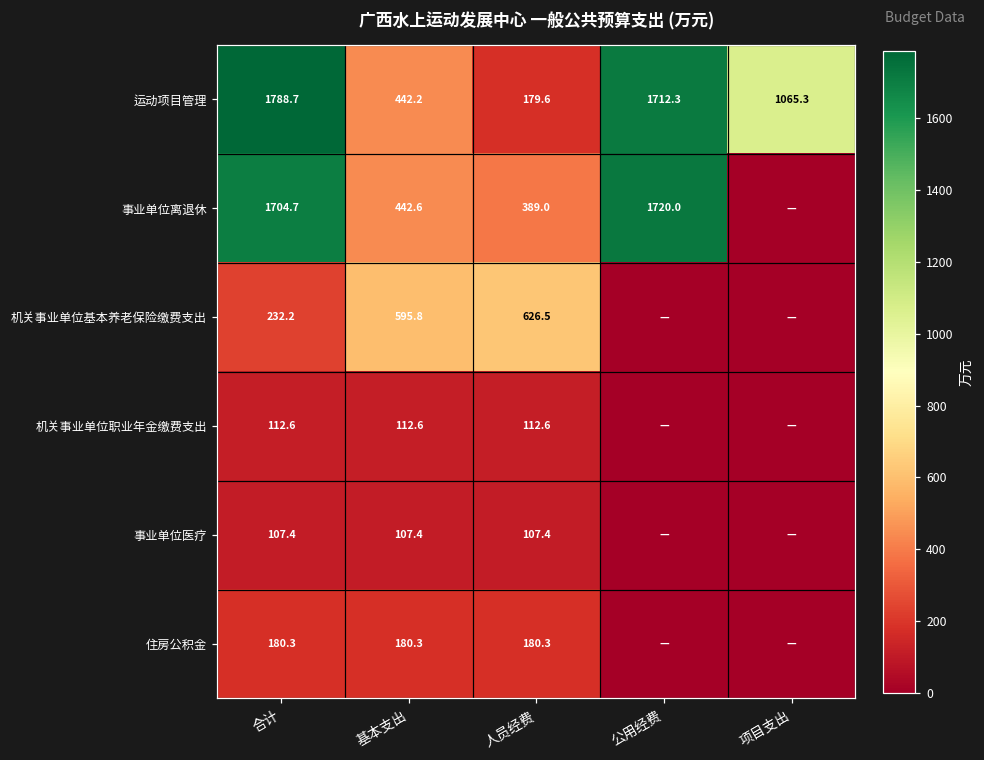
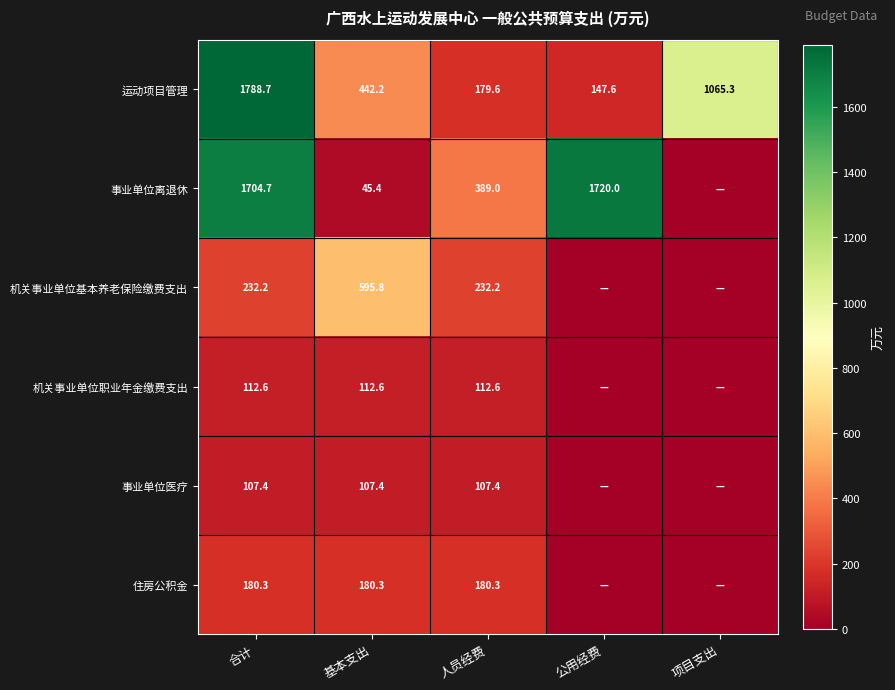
运动项目管理, 公用经费: 1712.3 -> 147.6
事业单位离退休, 基本支出: 442.6 -> 45.4
机关事业单位基本养老保险缴费支出, 人员经费: 626.5 -> 232.2
